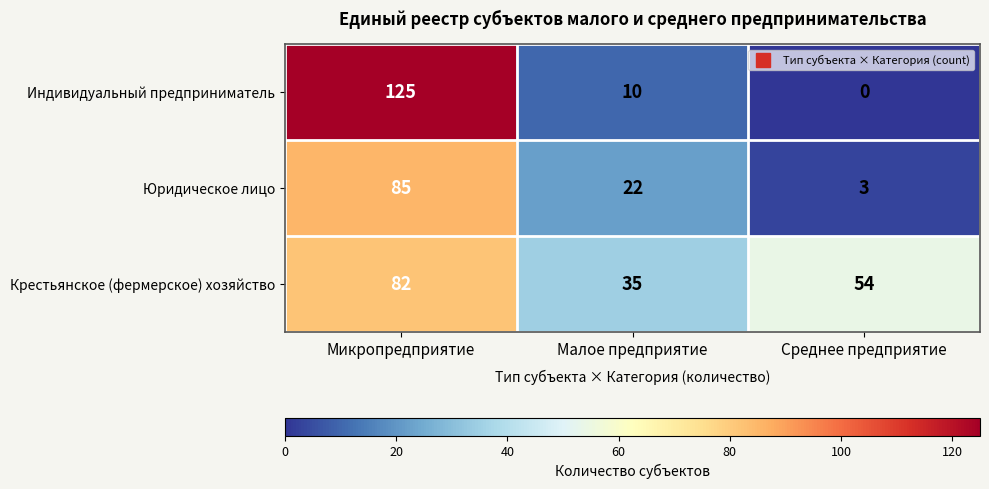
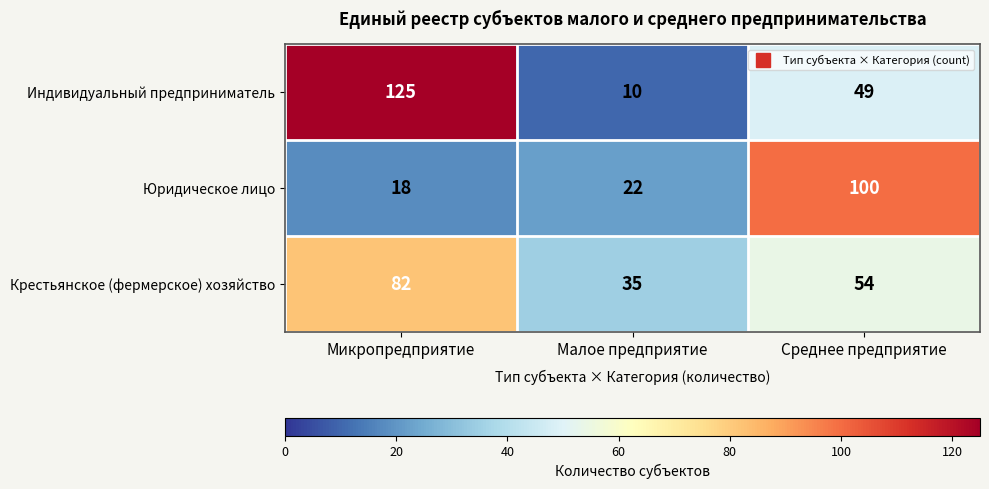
Индивидуальный предприниматель, Среднее предприятие: 0 -> 49
Юридическое лицо, Микропредприятие: 85 -> 18
Юридическое лицо, Среднее предприятие: 3 -> 100
